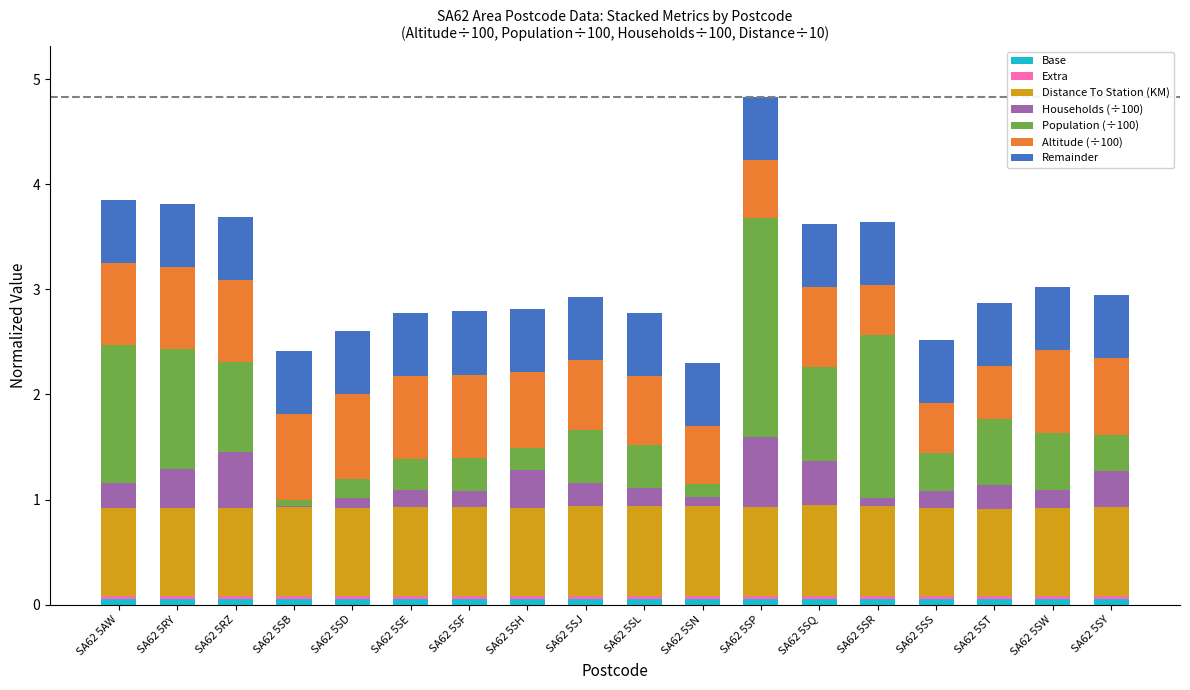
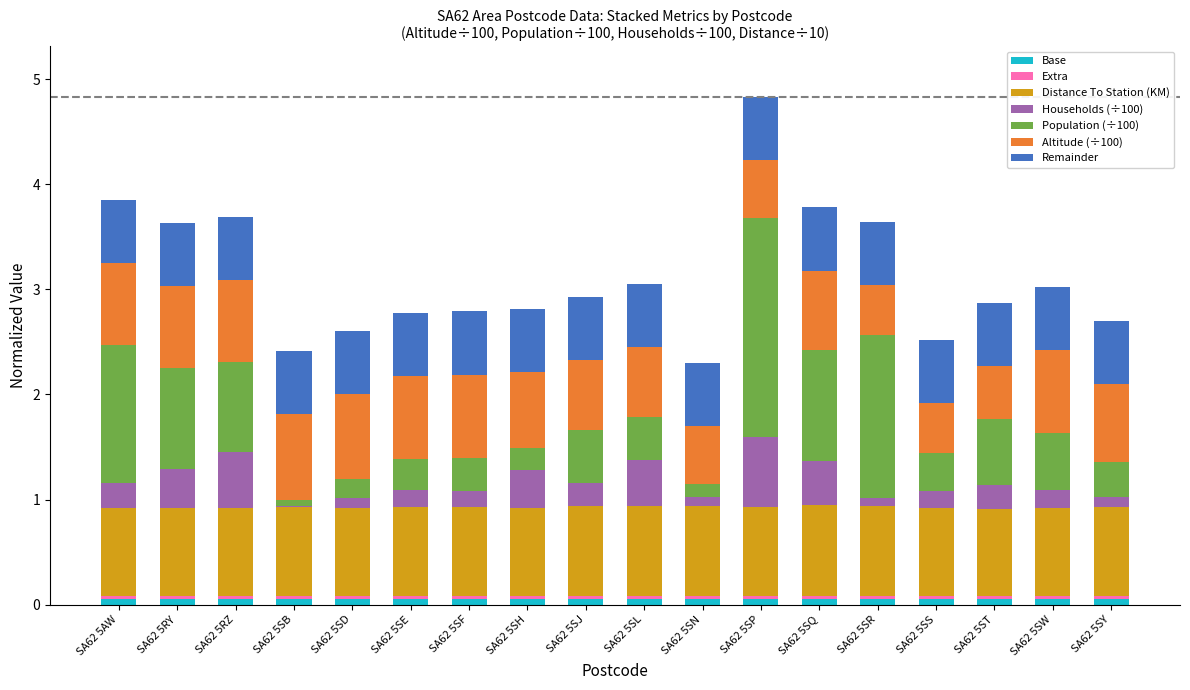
Population (÷100), SA62 5RY: 1.14 -> 0.96
Households (÷100), SA62 5SL: 0.17 -> 0.44
Population (÷100), SA62 5SQ: 0.89 -> 1.05
Households (÷100), SA62 5SY: 0.34 -> 0.09
